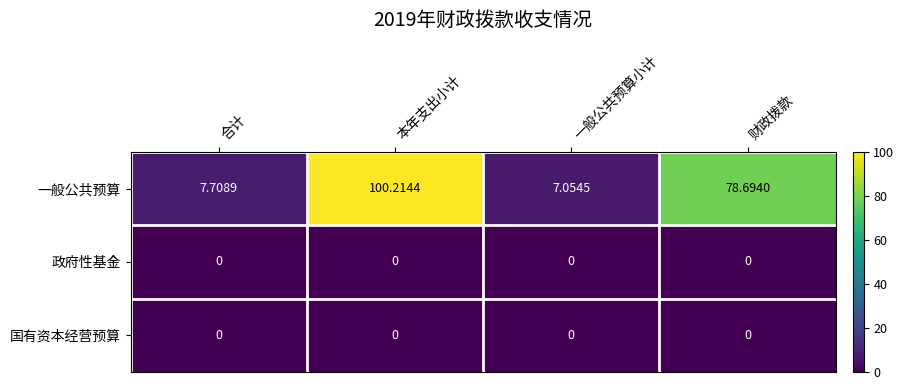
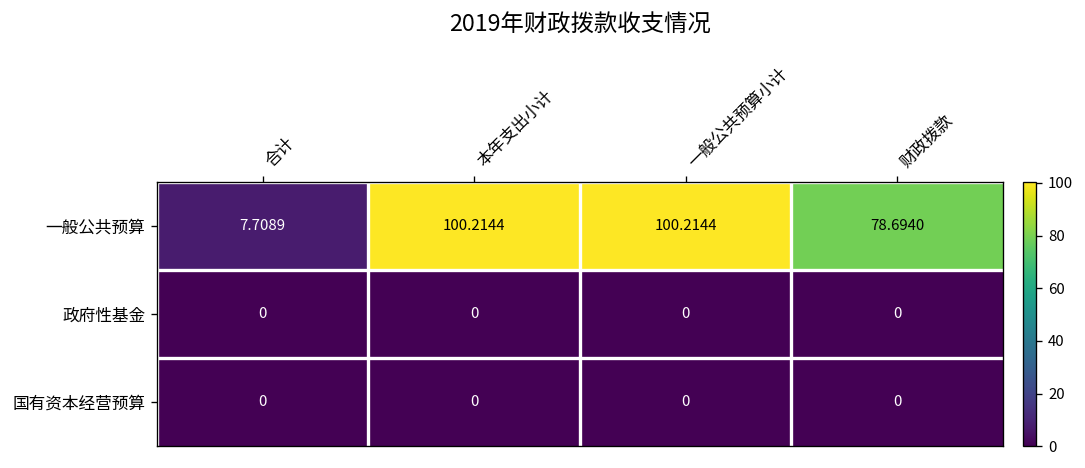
一般公共预算, 一般公共预算小计: 7.0545 -> 100.2144
